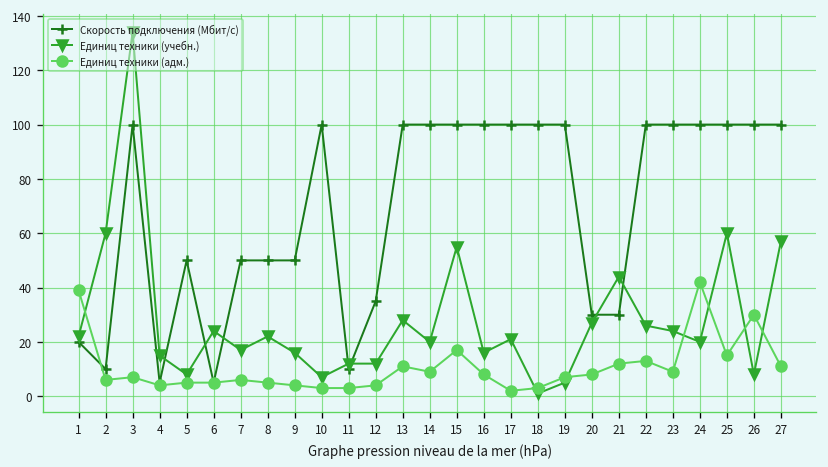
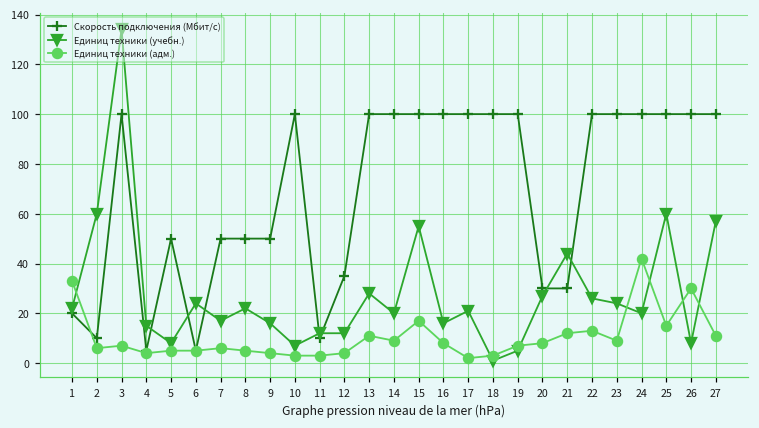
Единиц техники (адм.), 1: 39 -> 33
